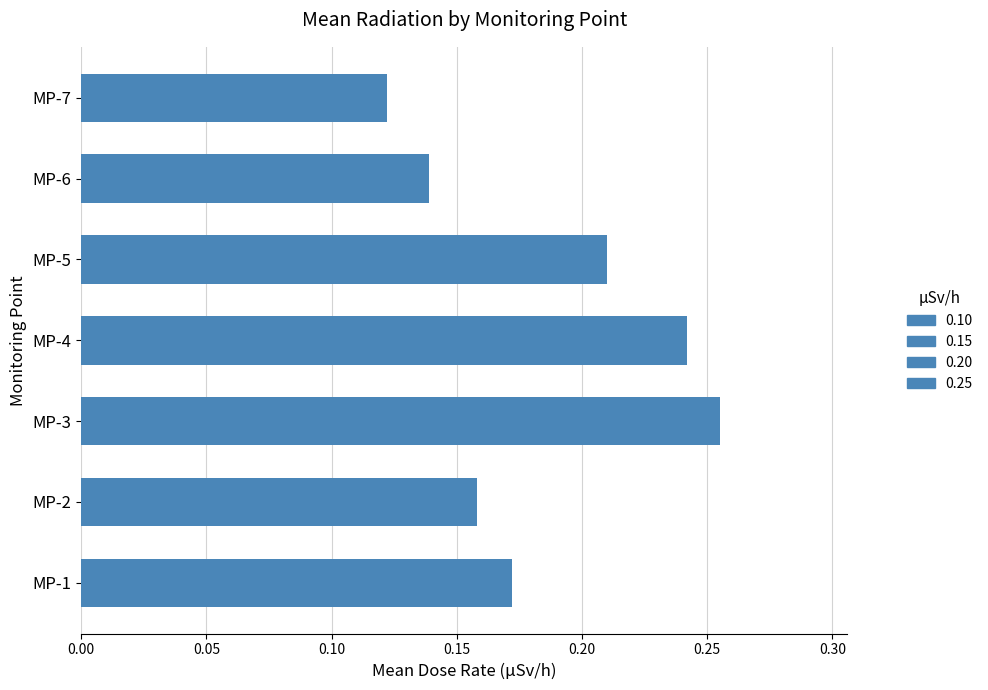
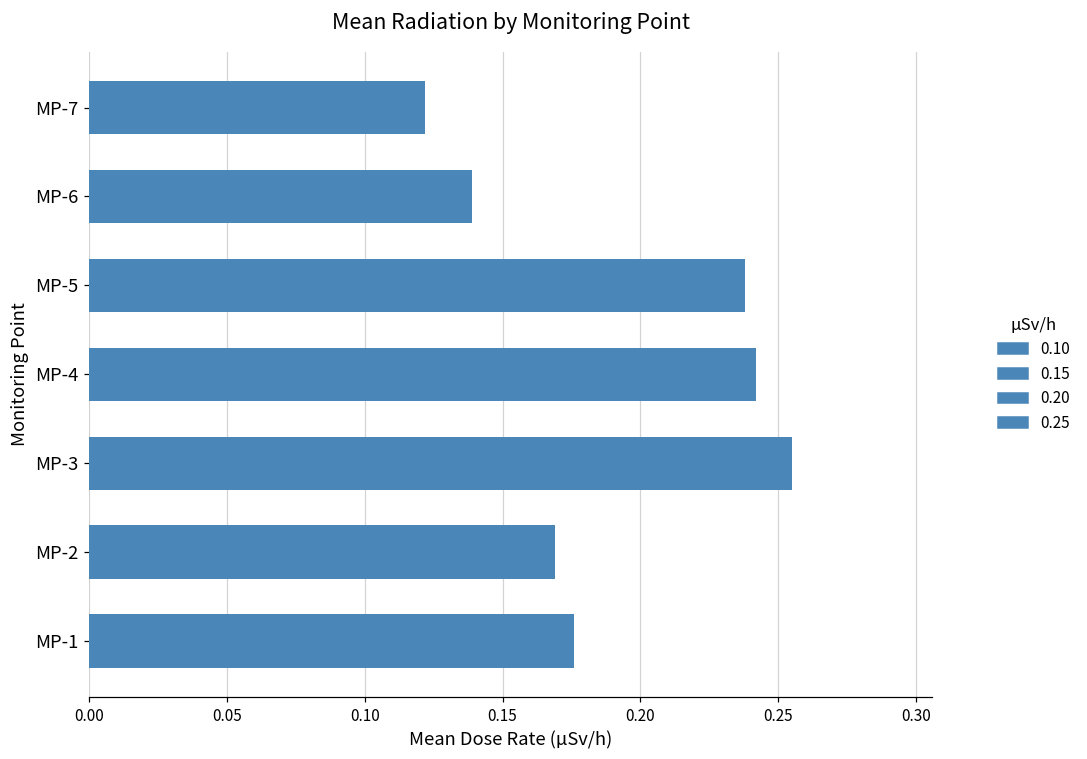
MP-5: 0.210 -> 0.238
MP-2: 0.158 -> 0.169
MP-1: 0.172 -> 0.176
